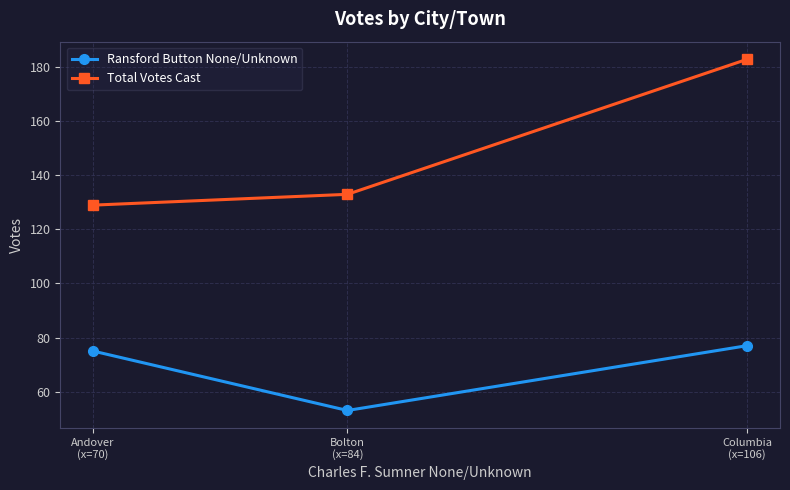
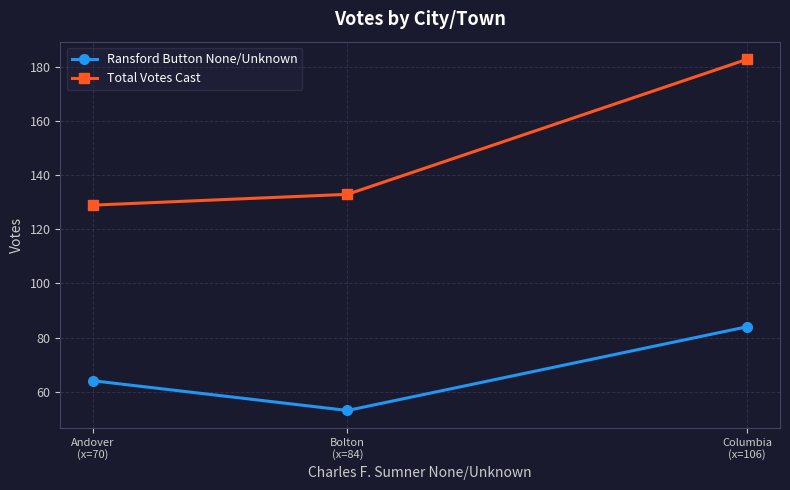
Ransford Button None/Unknown, Andover (x=70): 75 -> 64
Ransford Button None/Unknown, Columbia (x=106): 77 -> 84
